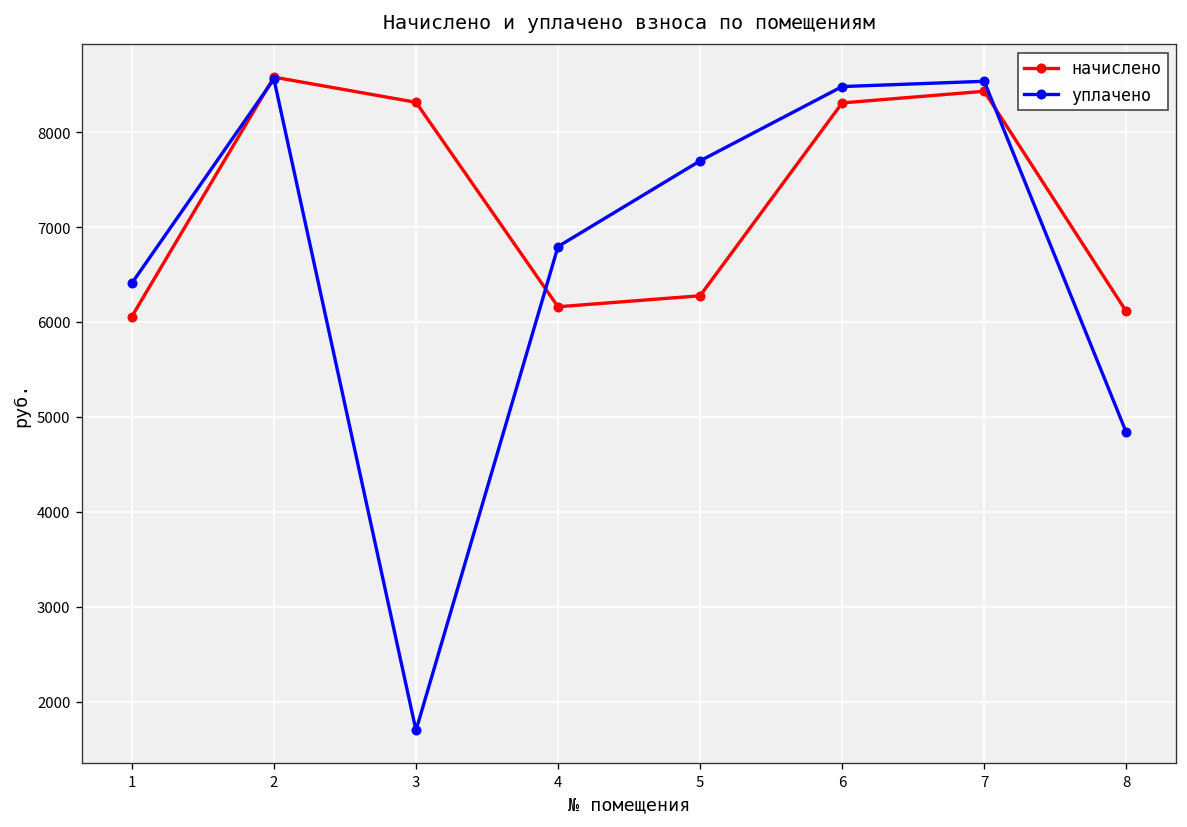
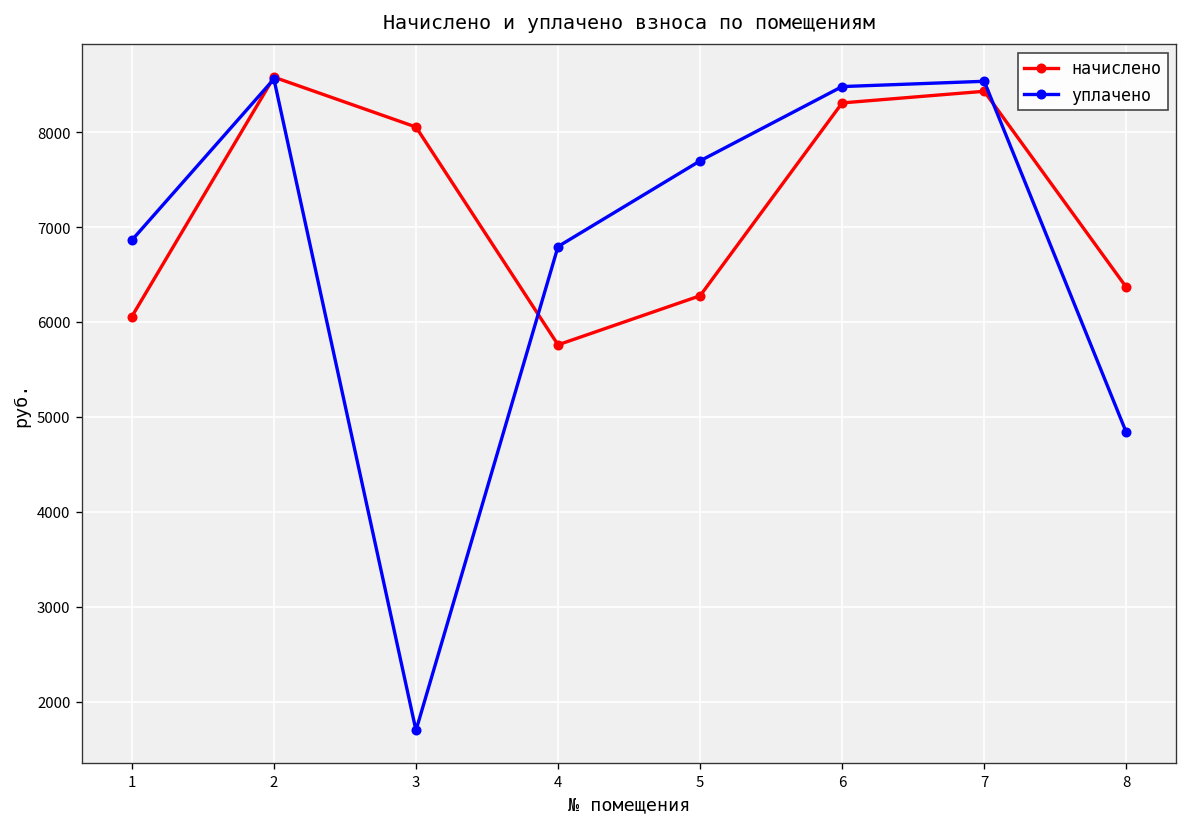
уплачено, 1: 6400 -> 6900
начислено, 3: 8300 -> 8100
начислено, 4: 6200 -> 5800
начислено, 8: 6100 -> 6400
